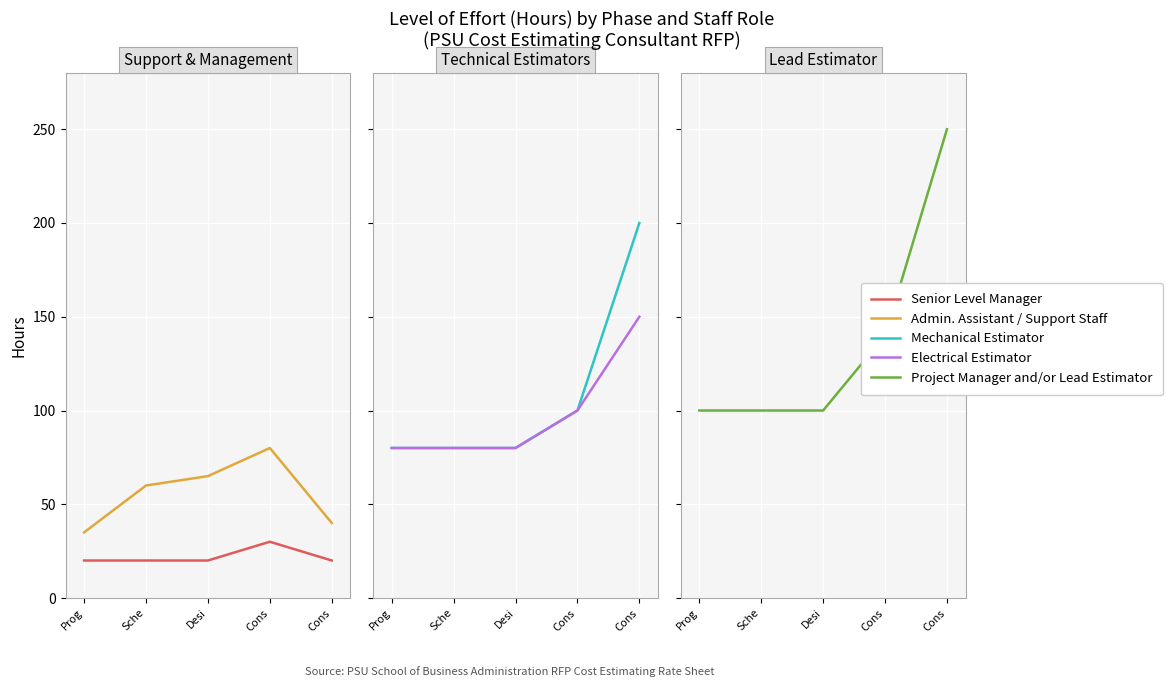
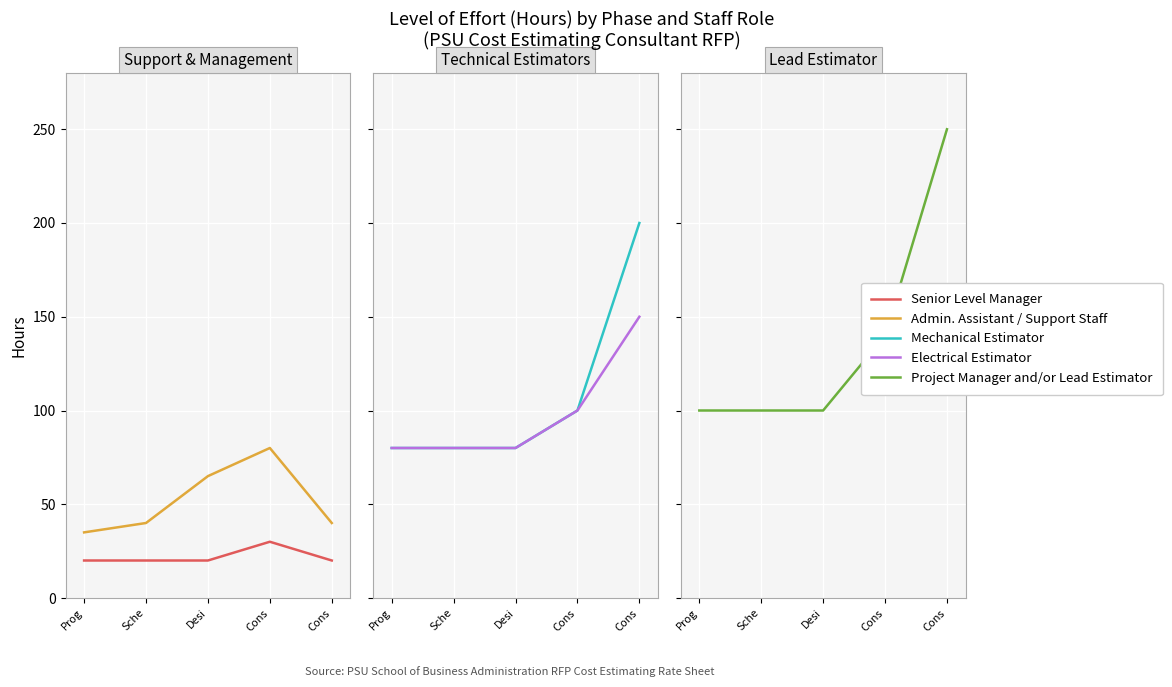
Support & Management, Admin. Assistant / Support Staff, Sche: 60 -> 40
